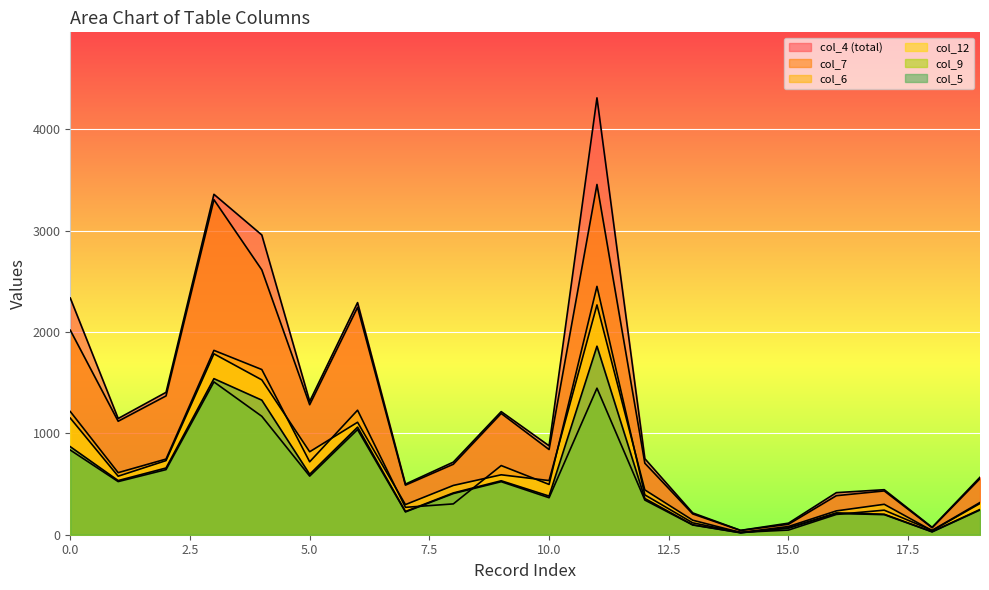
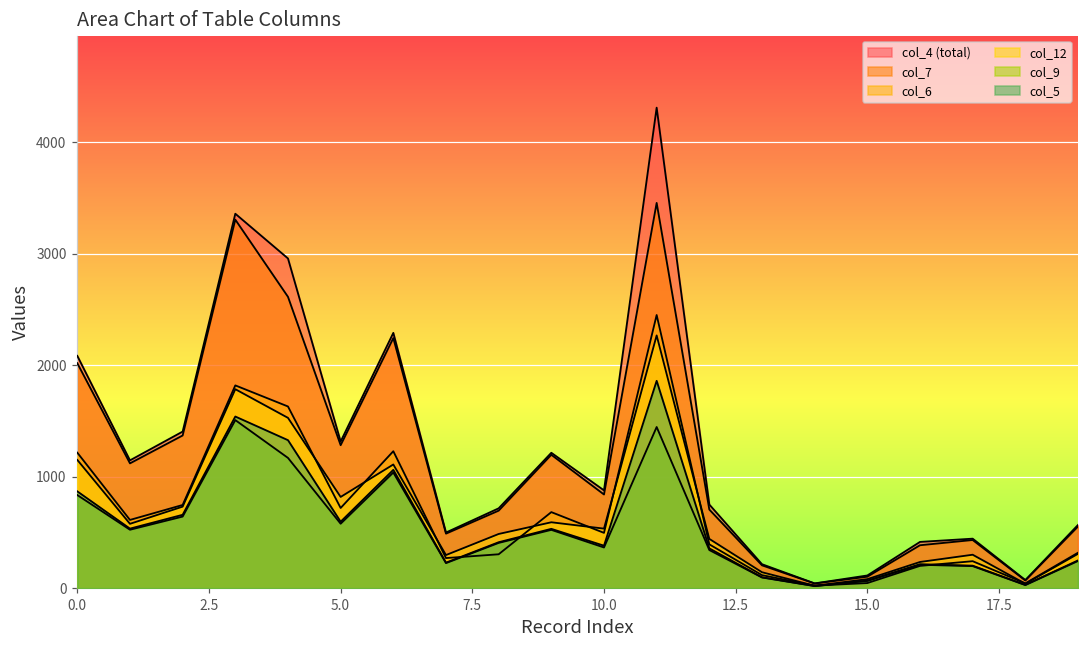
col_4 (total), 0.0: 2330 -> 2080
